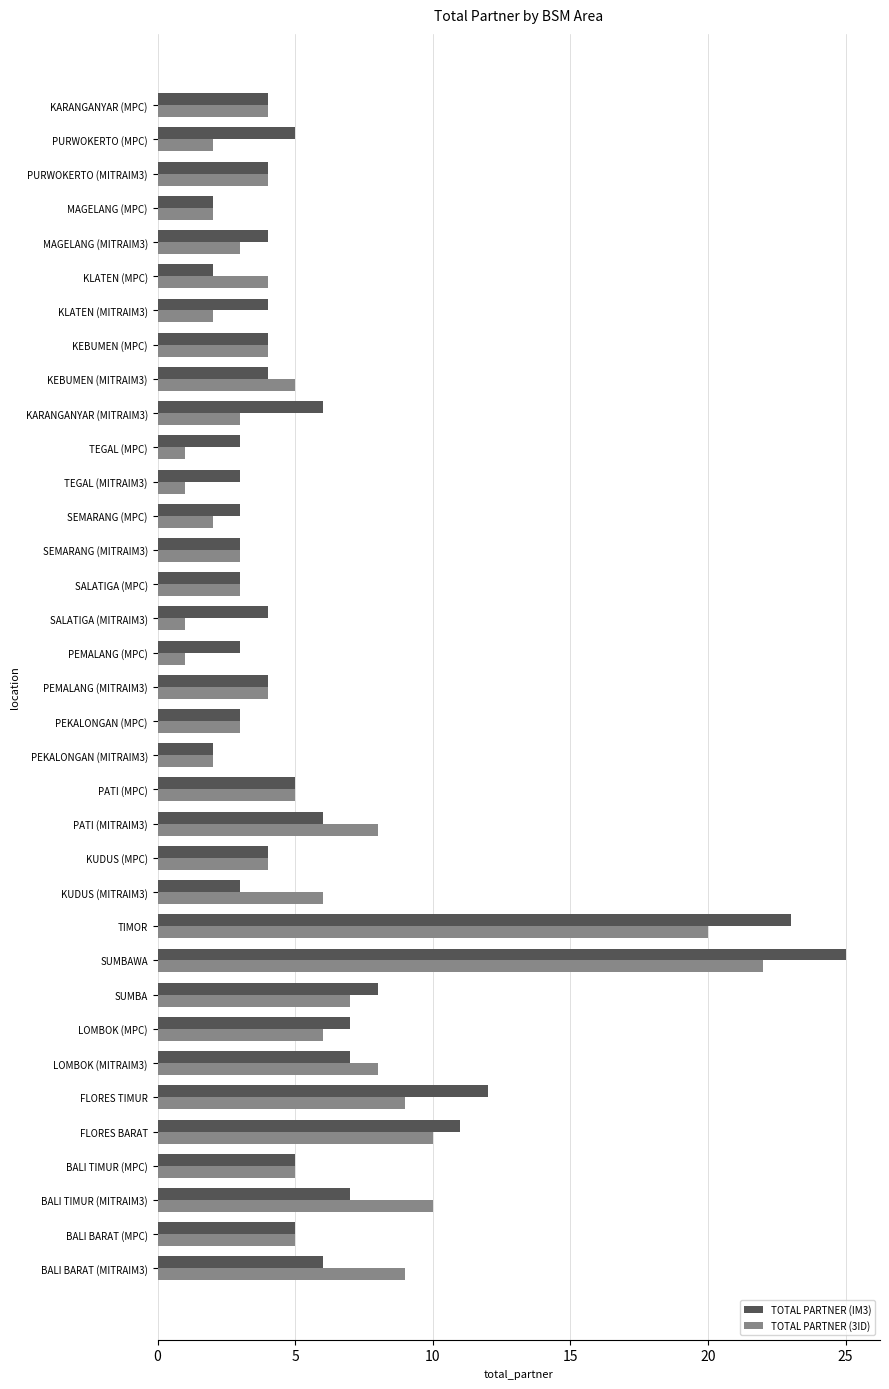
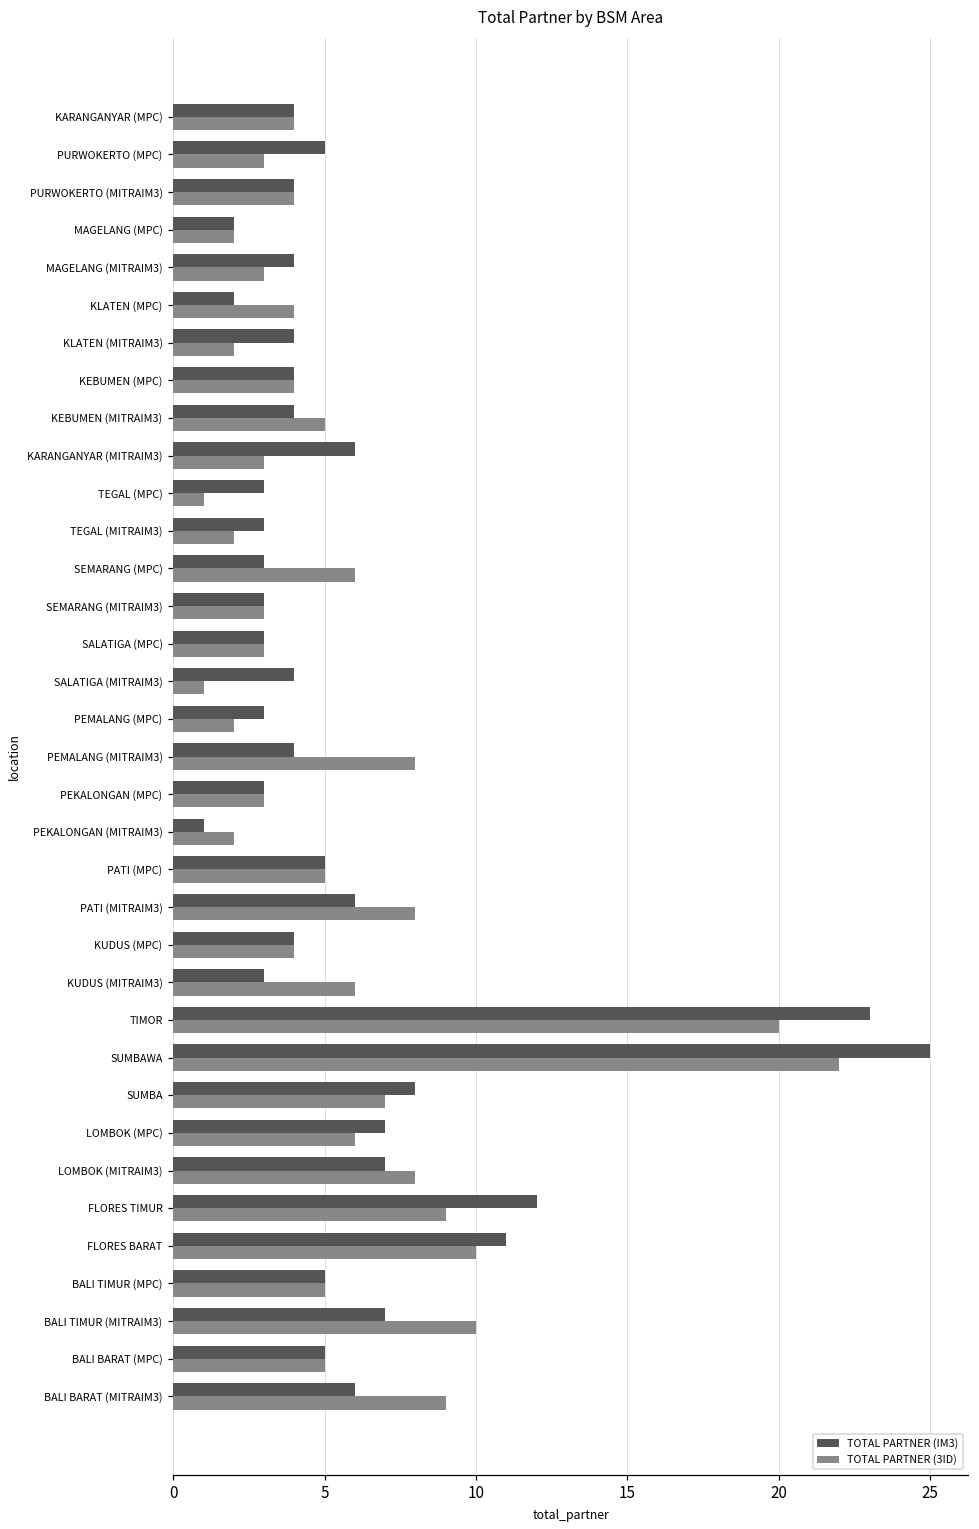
TOTAL PARTNER (3ID), PURWOKERTO (MPC): 2 -> 3
TOTAL PARTNER (3ID), TEGAL (MITRAIM3): 1 -> 2
TOTAL PARTNER (3ID), SEMARANG (MPC): 2 -> 6
TOTAL PARTNER (3ID), PEMALANG (MPC): 1 -> 2
TOTAL PARTNER (3ID), PEMALANG (MITRAIM3): 4 -> 8
TOTAL PARTNER (IM3), PEKALONGAN (MITRAIM3): 2 -> 1
